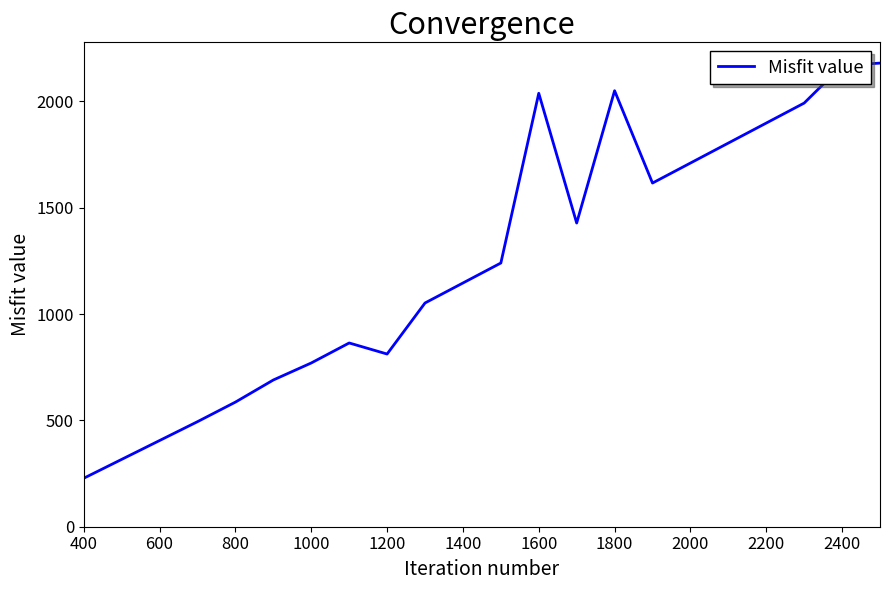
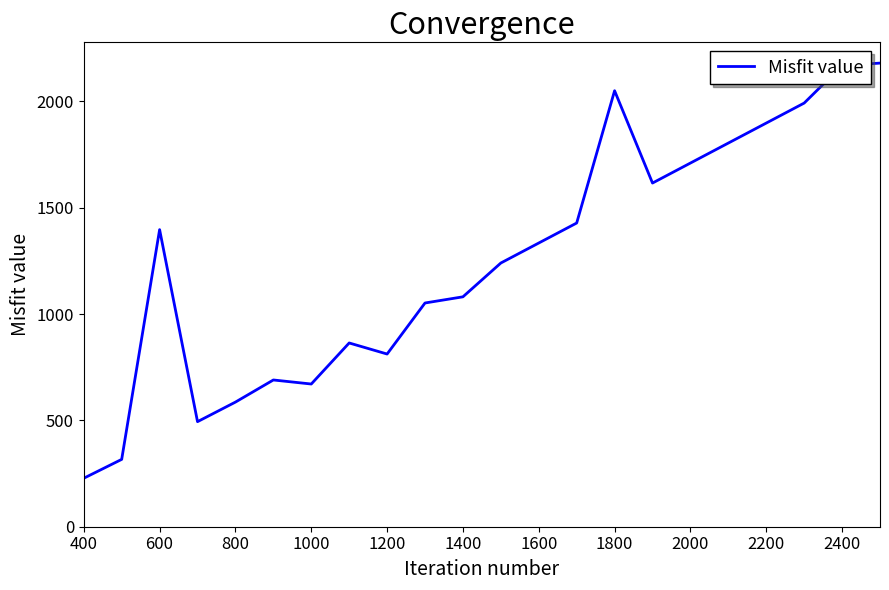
600: 410 -> 1400
1000: 770 -> 670
1400: 1150 -> 1080
1600: 2040 -> 1330
